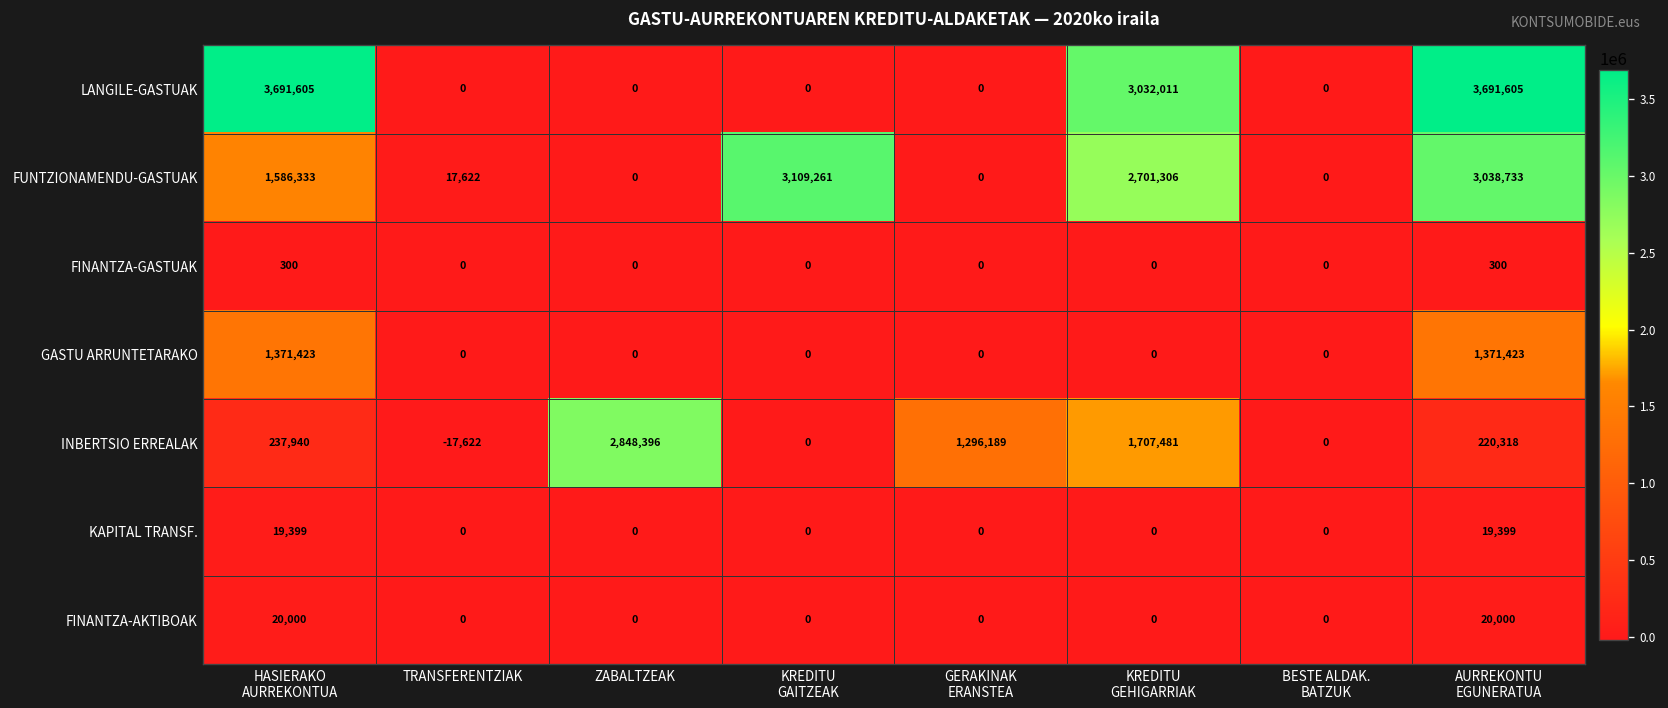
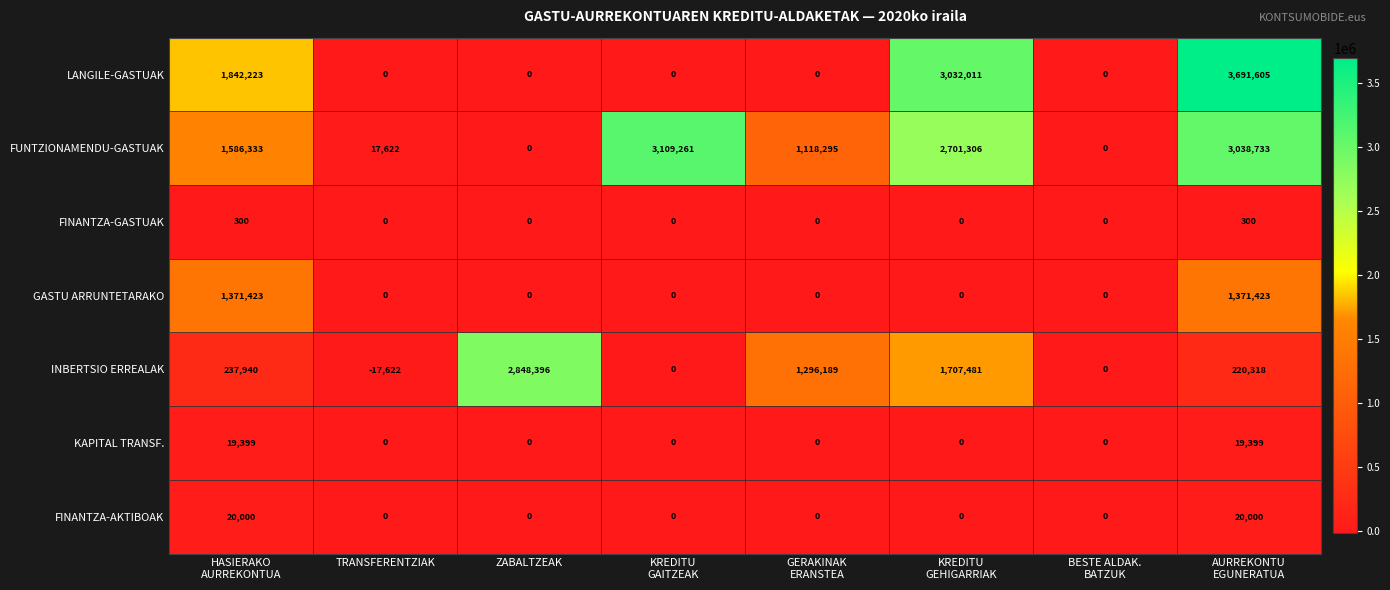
LANGILE-GASTUAK, HASIERAKO AURREKONTUA: 3,691,605 -> 1,842,223
FUNTZIONAMENDU-GASTUAK, GERAKINAK ERANSTEA: 0 -> 1,118,295
